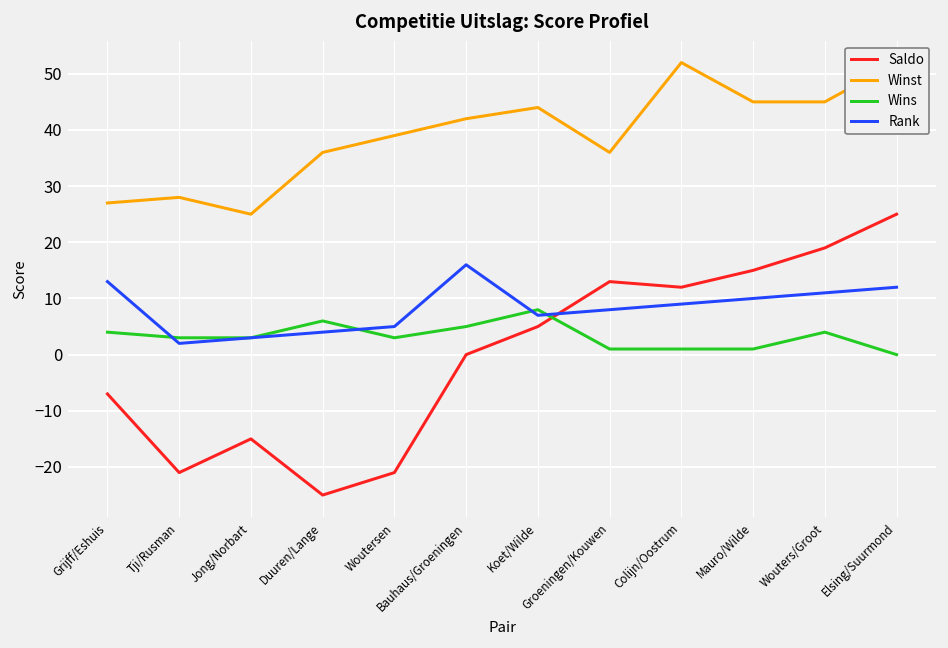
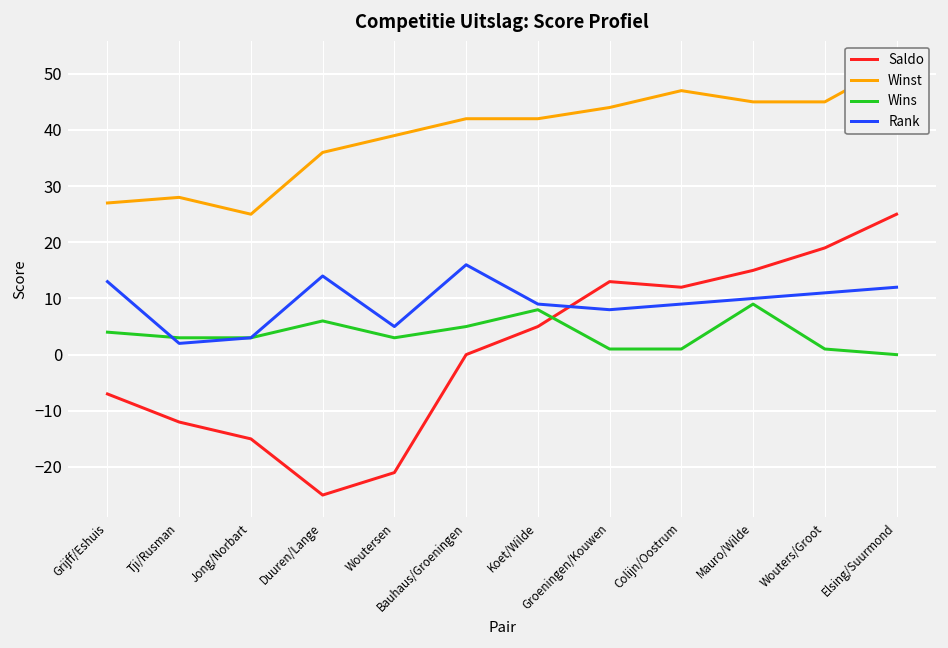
Saldo, Tji/Rusman: -21 -> -12
Rank, Duuren/Lange: 4 -> 14
Winst, Koet/Wilde: 44 -> 42
Rank, Koet/Wilde: 7 -> 9
Winst, Groeningen/Kouwen: 36 -> 44
Winst, Colijn/Oostrum: 52 -> 47
Wins, Mauro/Wilde: 1 -> 9
Wins, Wouters/Groot: 4 -> 1
